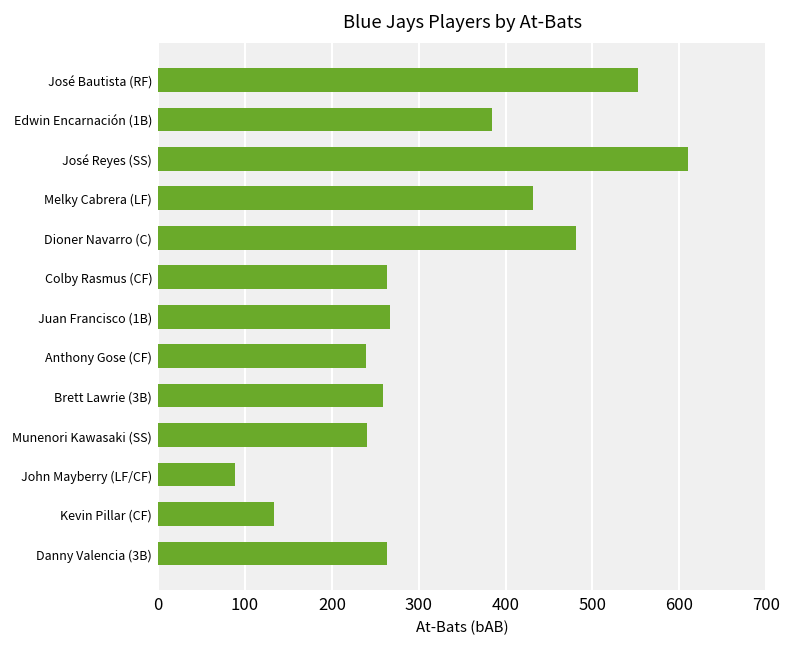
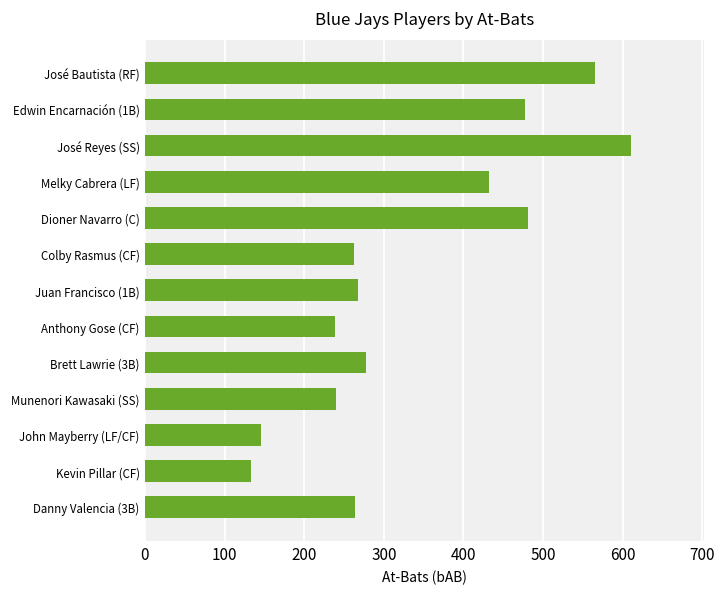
José Bautista (RF): 550 -> 570
Edwin Encarnación (1B): 380 -> 480
Brett Lawrie (3B): 260 -> 280
John Mayberry (LF/CF): 90 -> 150
